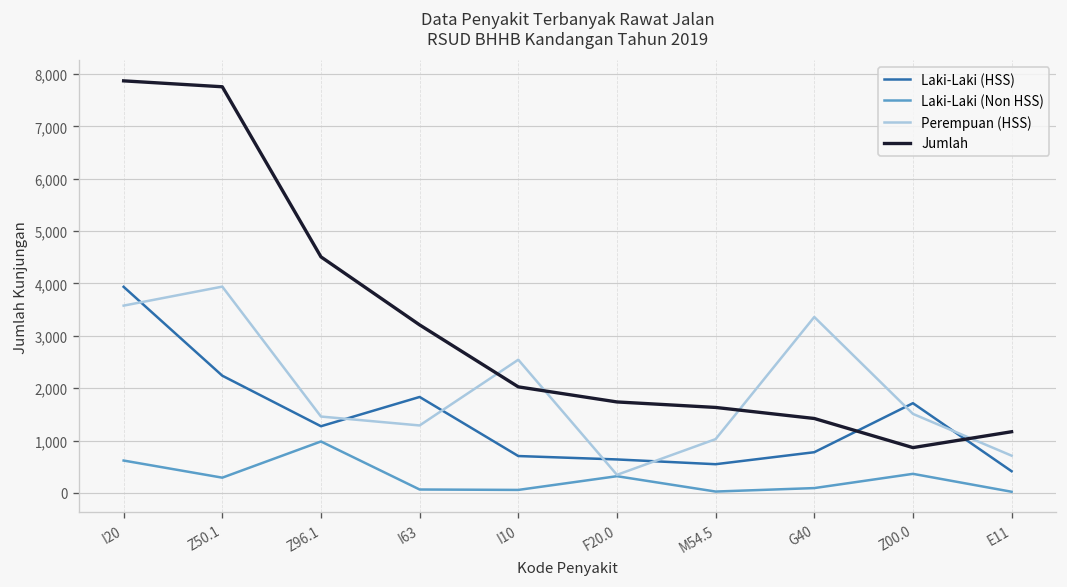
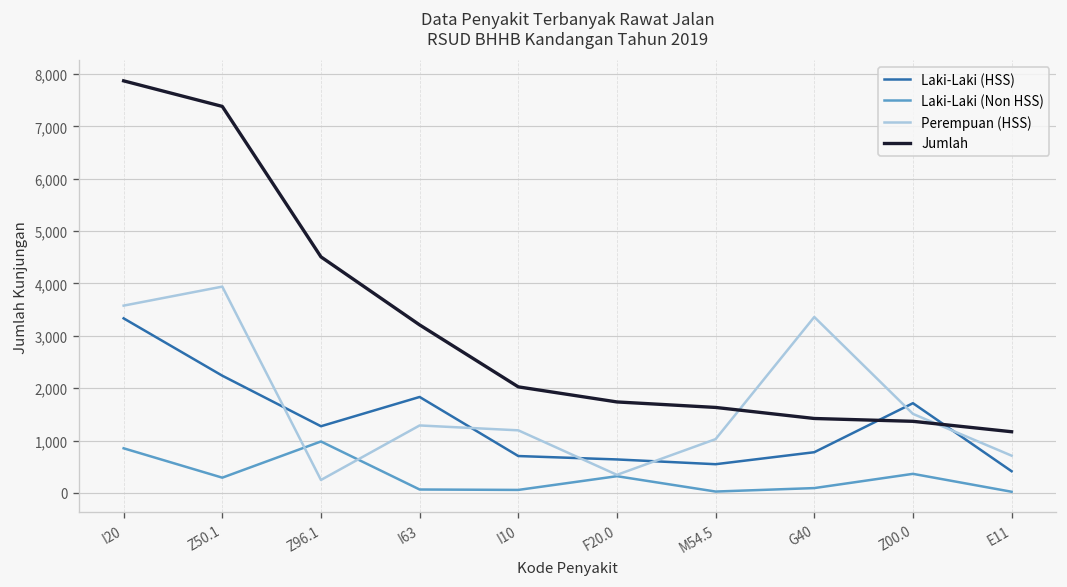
Laki-Laki (HSS), I20: 3,900 -> 3,300
Laki-Laki (Non HSS), I20: 600 -> 900
Jumlah, Z50.1: 7,800 -> 7,400
Perempuan (HSS), Z96.1: 1,500 -> 200
Perempuan (HSS), I10: 2,500 -> 1,200
Jumlah, Z00.0: 900 -> 1,400
